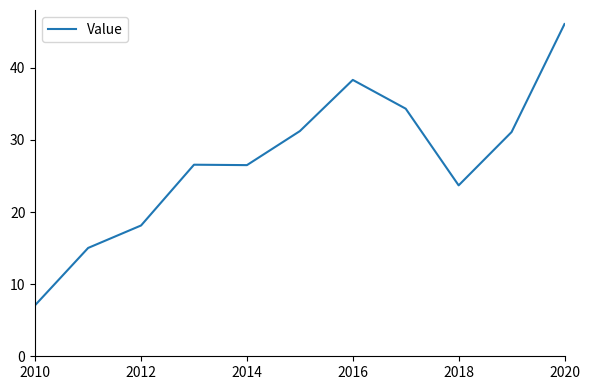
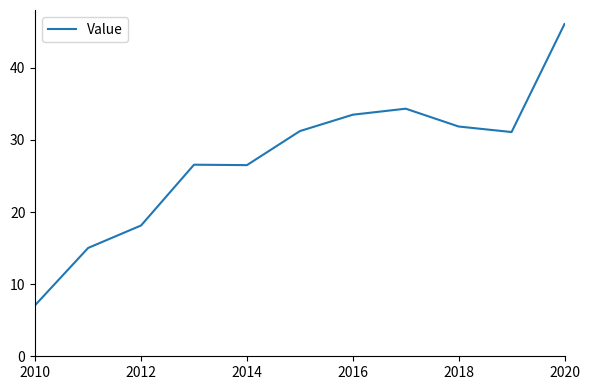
2016: 38 -> 33
2018: 24 -> 32
